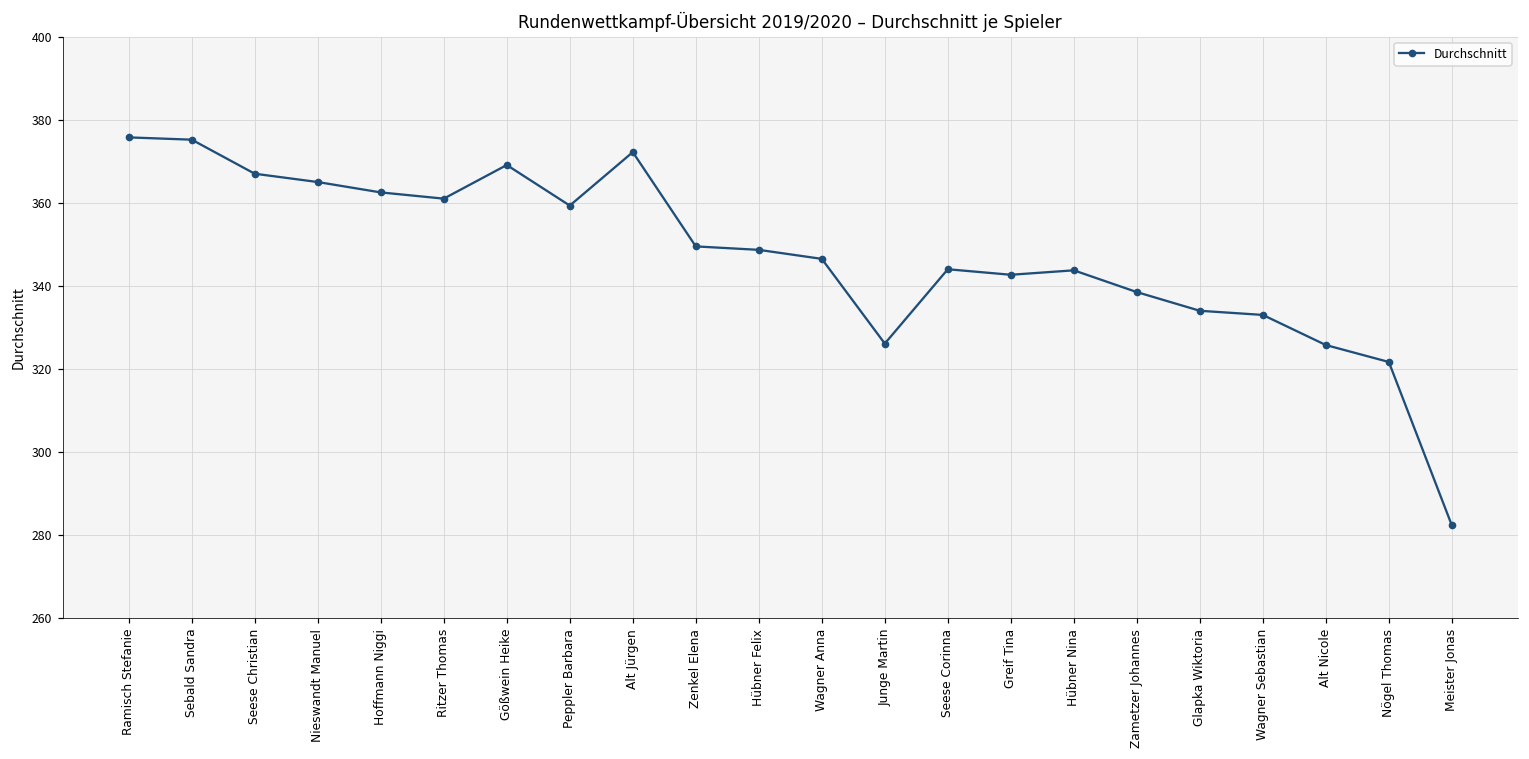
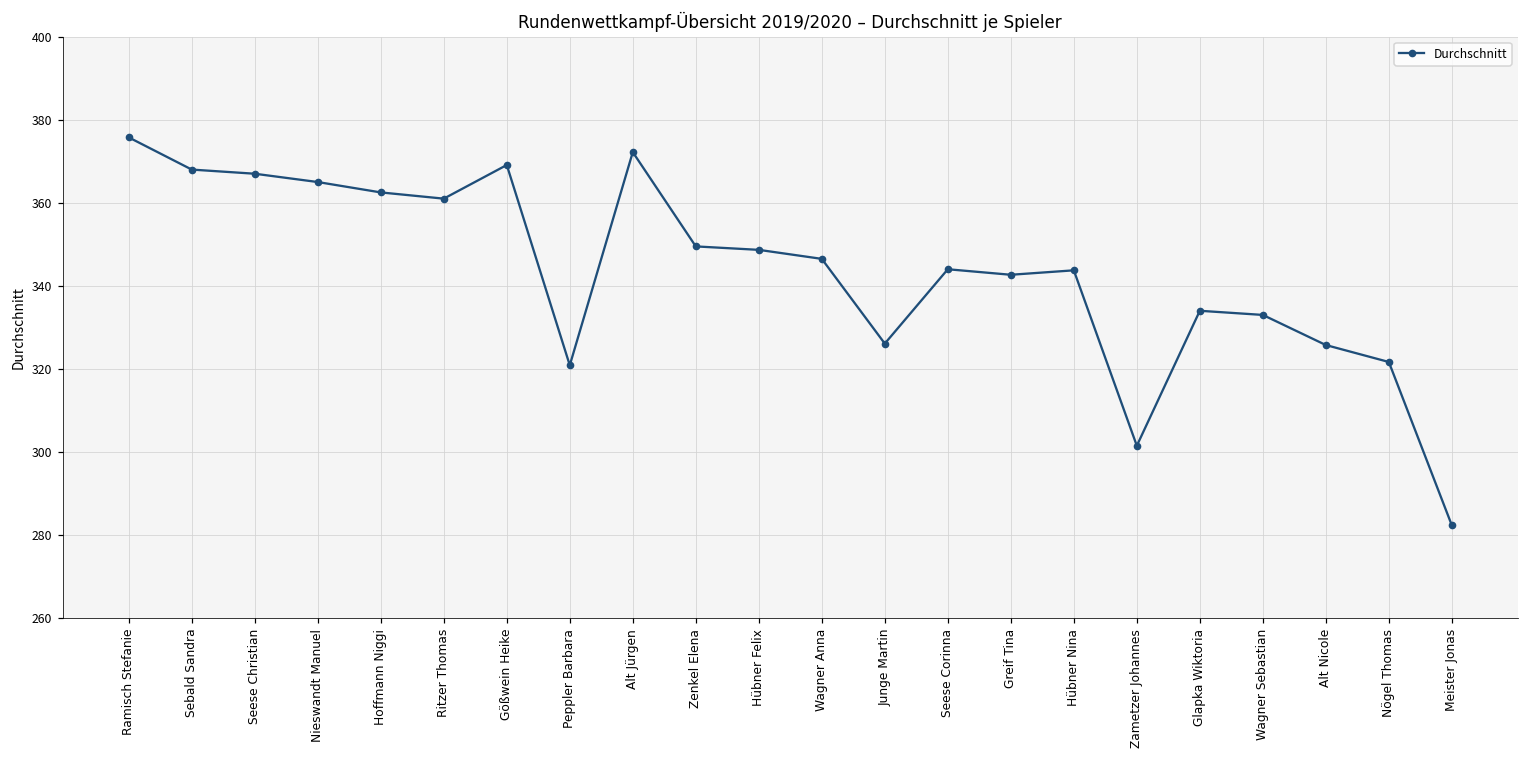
Sebald Sandra: 375 -> 368
Peppler Barbara: 359 -> 321
Zametzer Johannes: 339 -> 302
